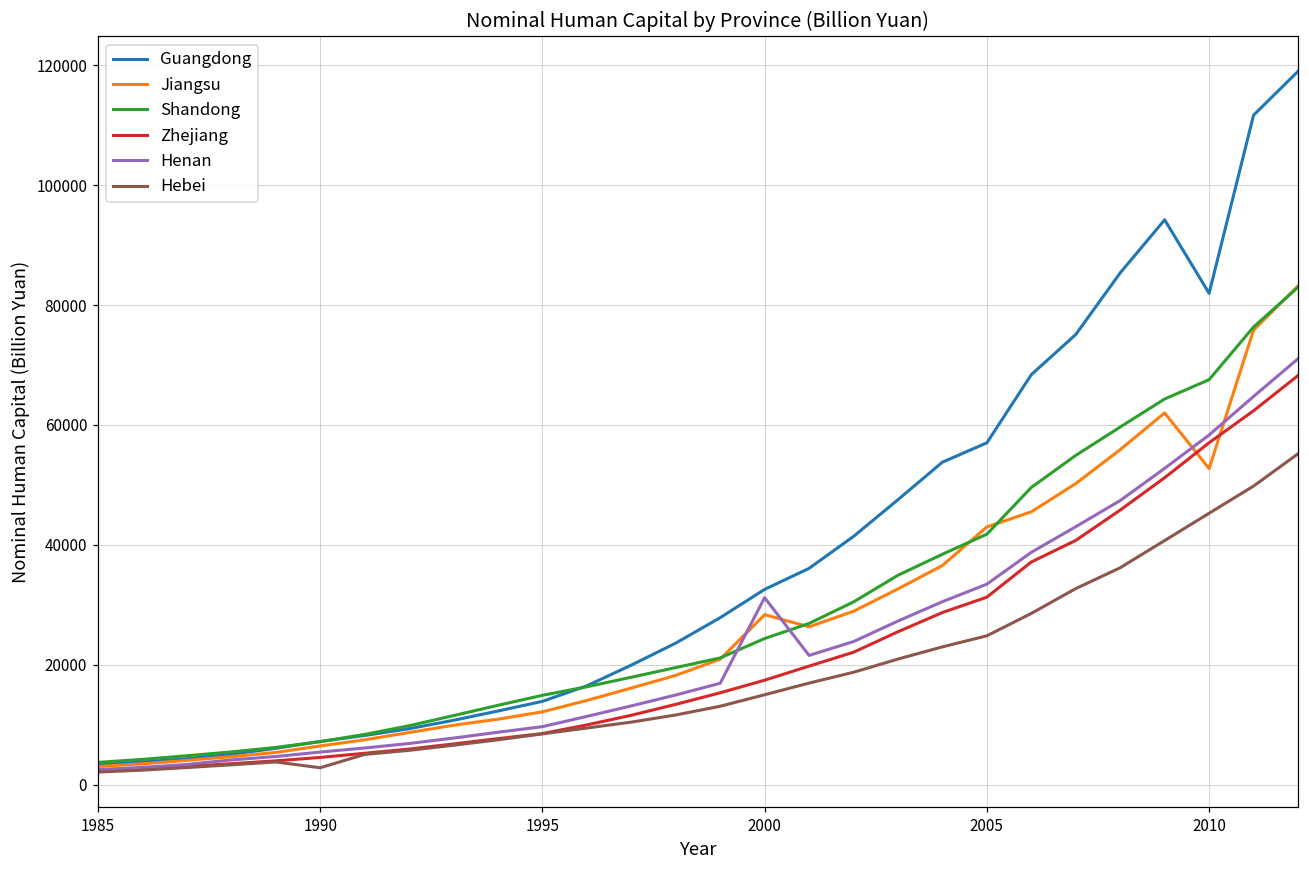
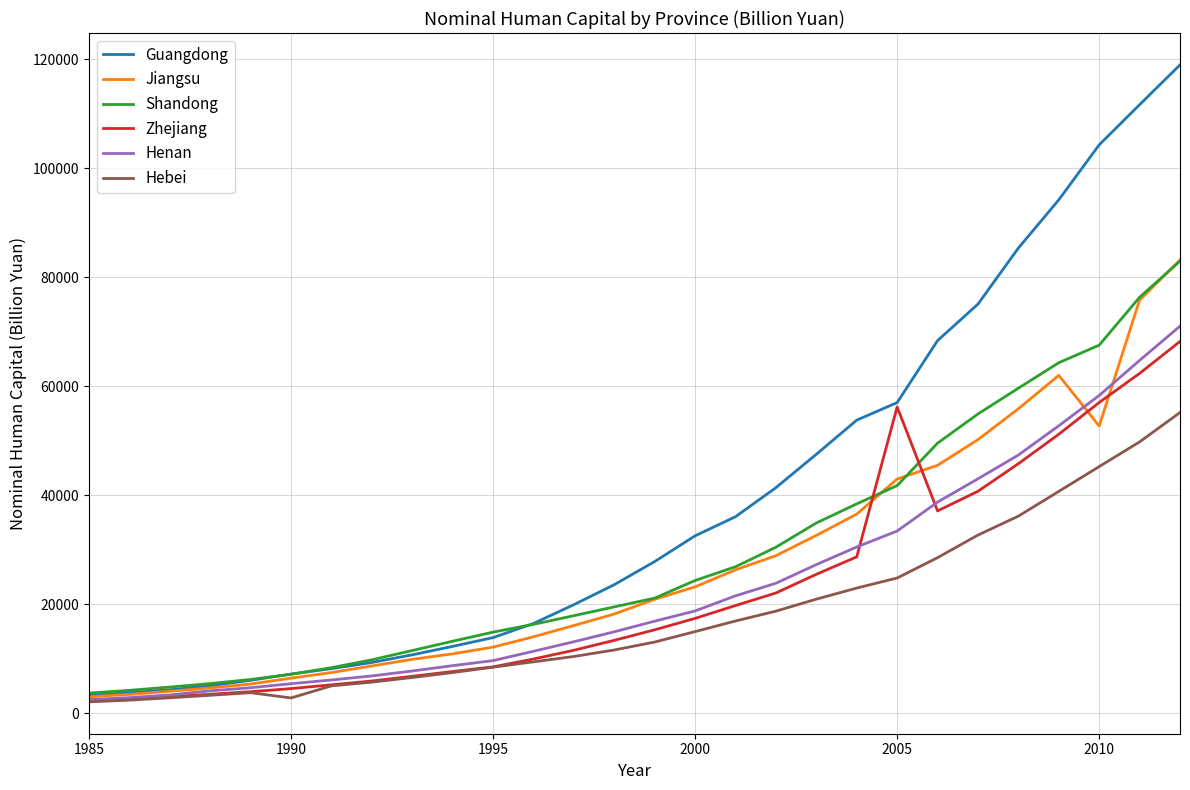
Jiangsu, 2000: 28000 -> 23000
Henan, 2000: 31000 -> 19000
Zhejiang, 2005: 31000 -> 56000
Guangdong, 2010: 82000 -> 104000
